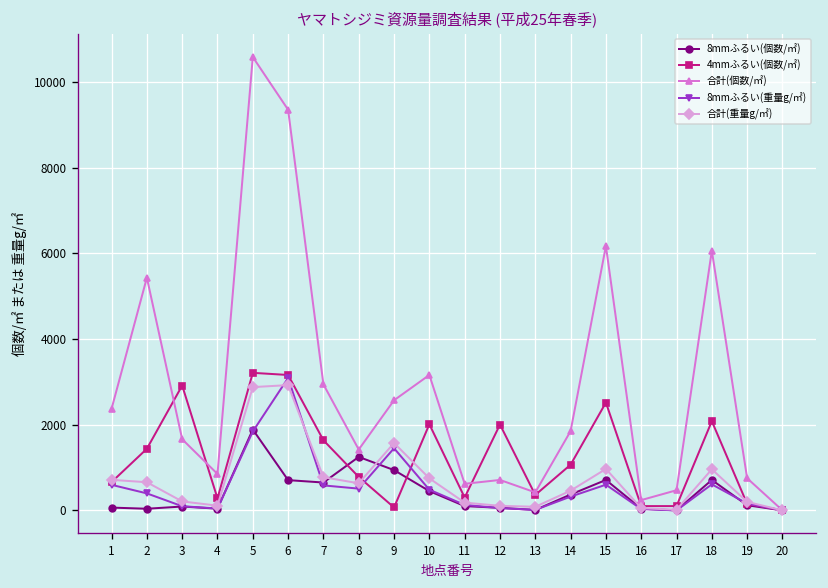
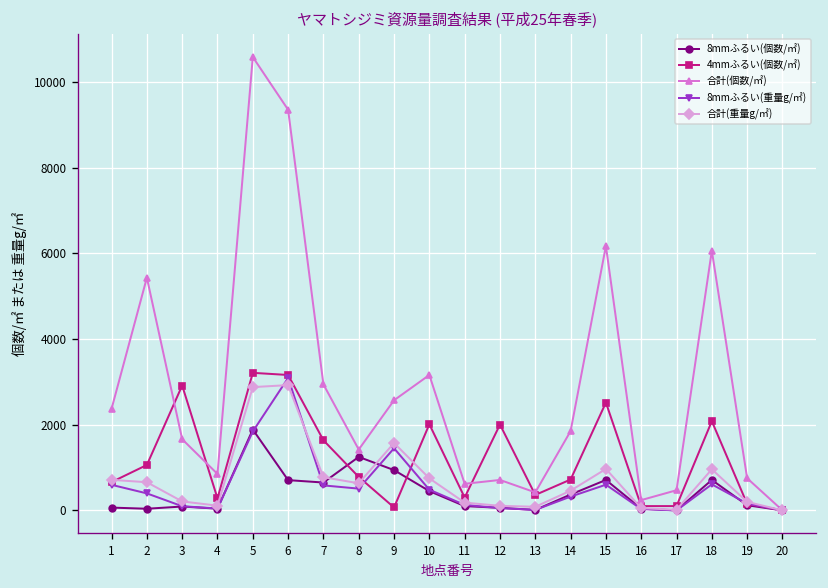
4mmふるい(個数/㎡), 2: 1400 -> 1100
4mmふるい(個数/㎡), 14: 1100 -> 700
